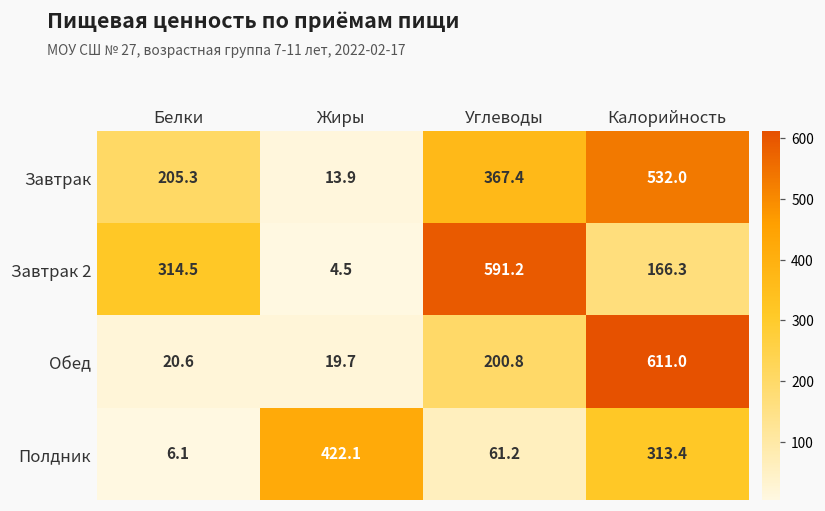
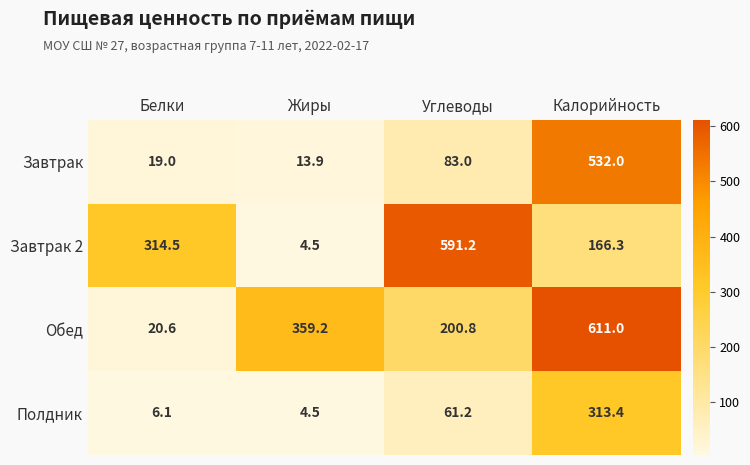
Завтрак, Белки: 205.3 -> 19.0
Завтрак, Углеводы: 367.4 -> 83.0
Обед, Жиры: 19.7 -> 359.2
Полдник, Жиры: 422.1 -> 4.5
